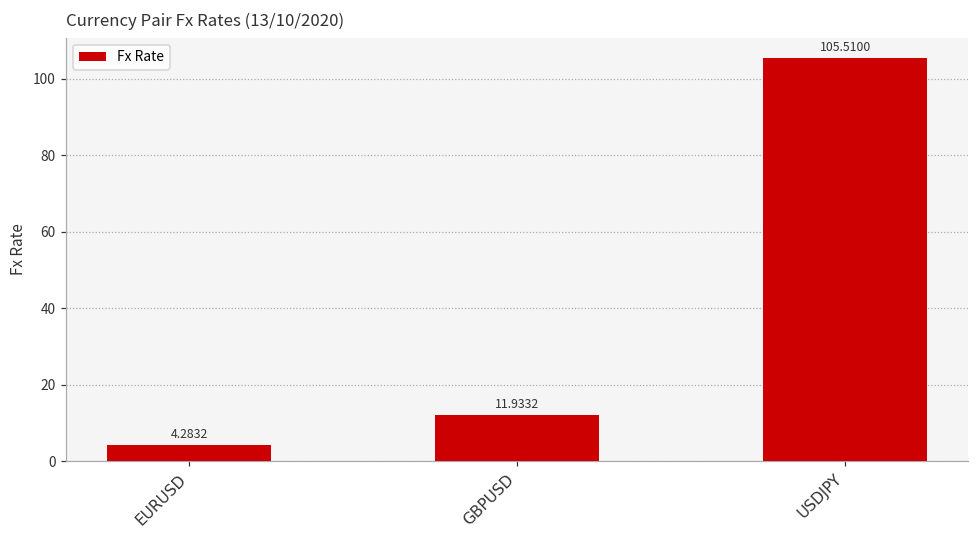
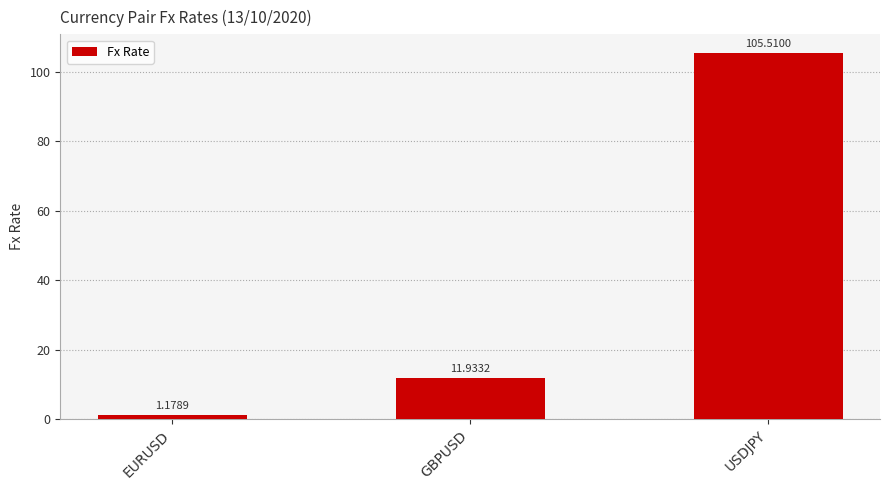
EURUSD: 4.2832 -> 1.1789
